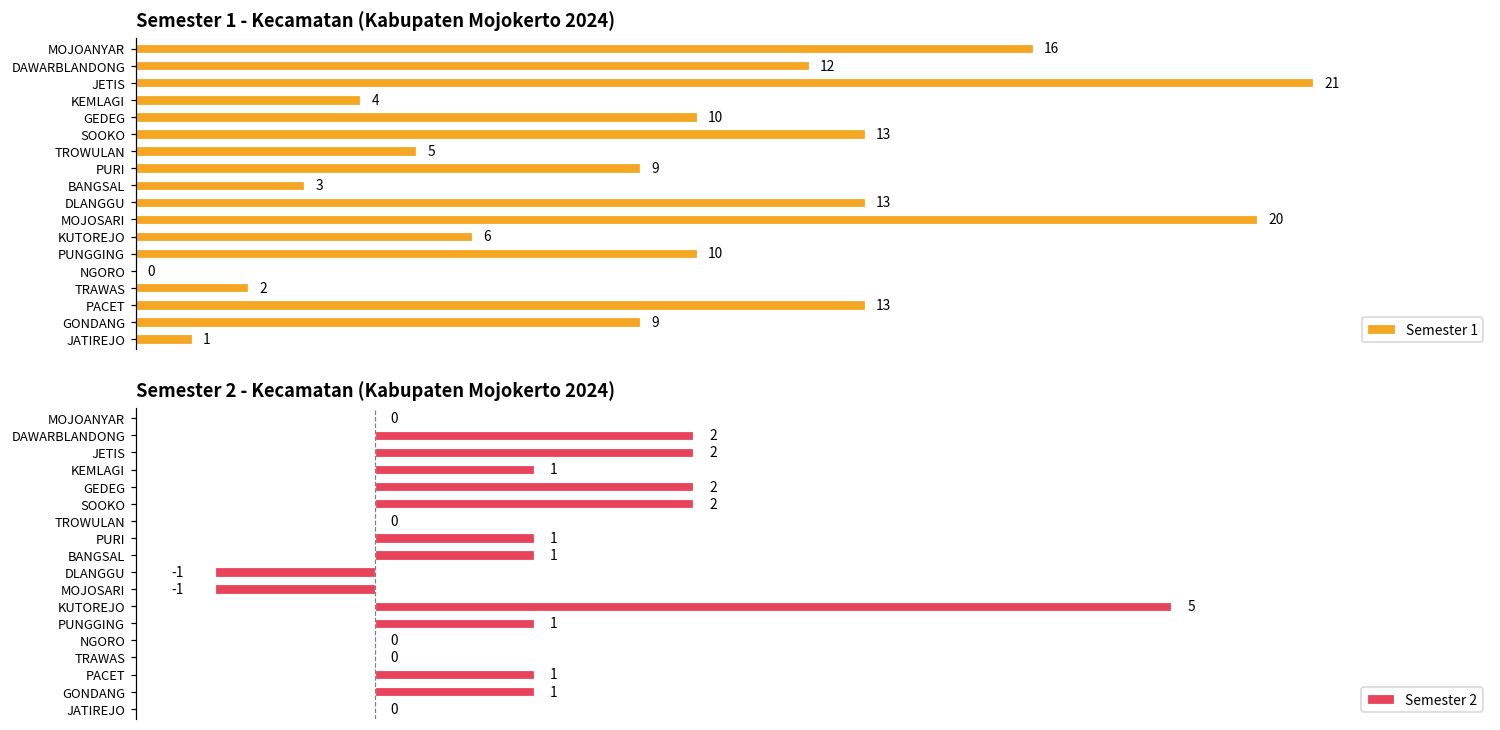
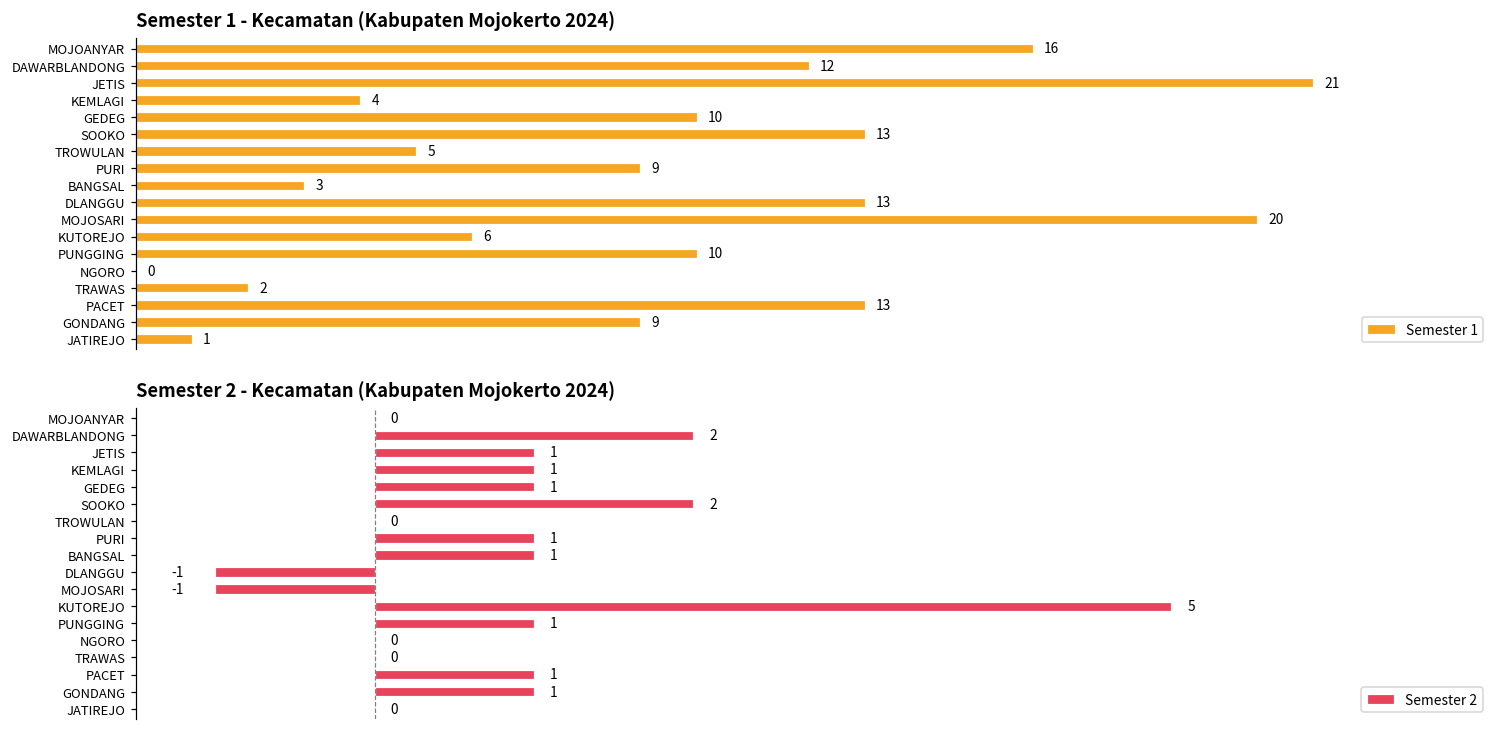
Semester 2 - Kecamatan (Kabupaten Mojokerto 2024), JETIS: 2 -> 1
Semester 2 - Kecamatan (Kabupaten Mojokerto 2024), GEDEG: 2 -> 1
